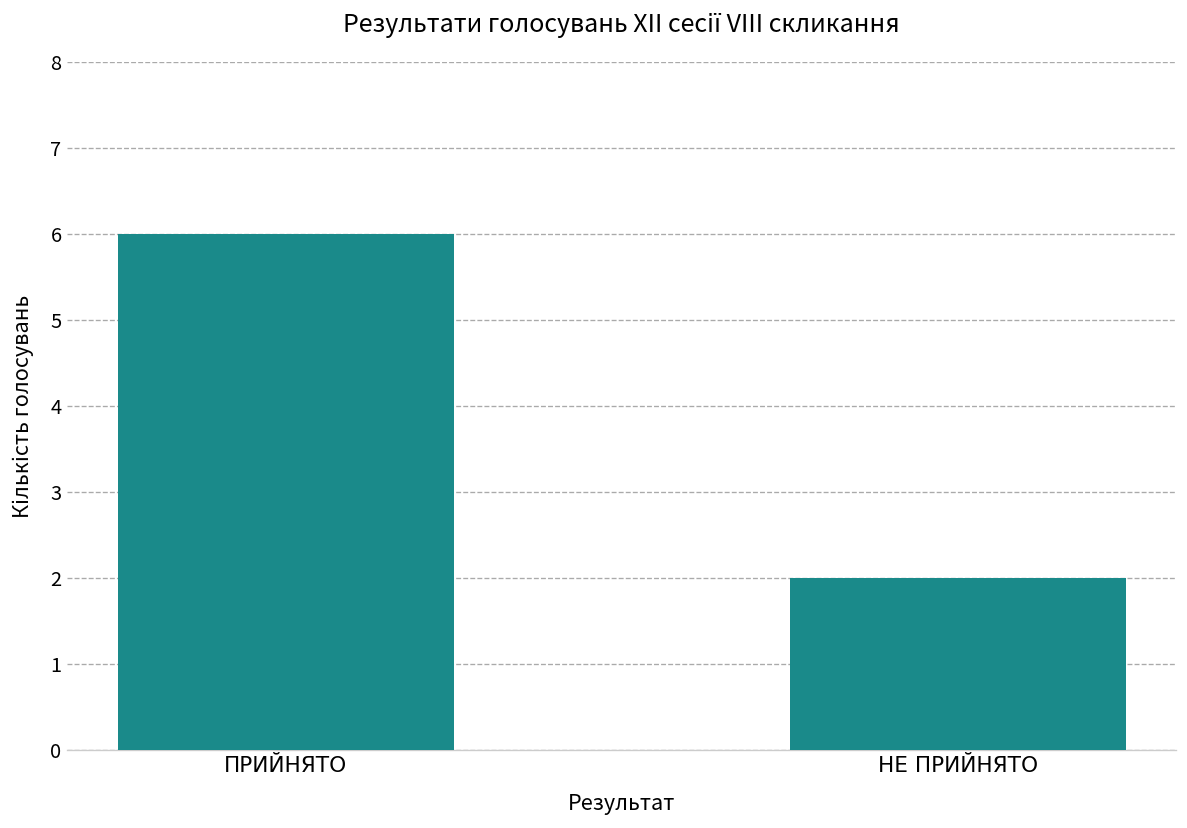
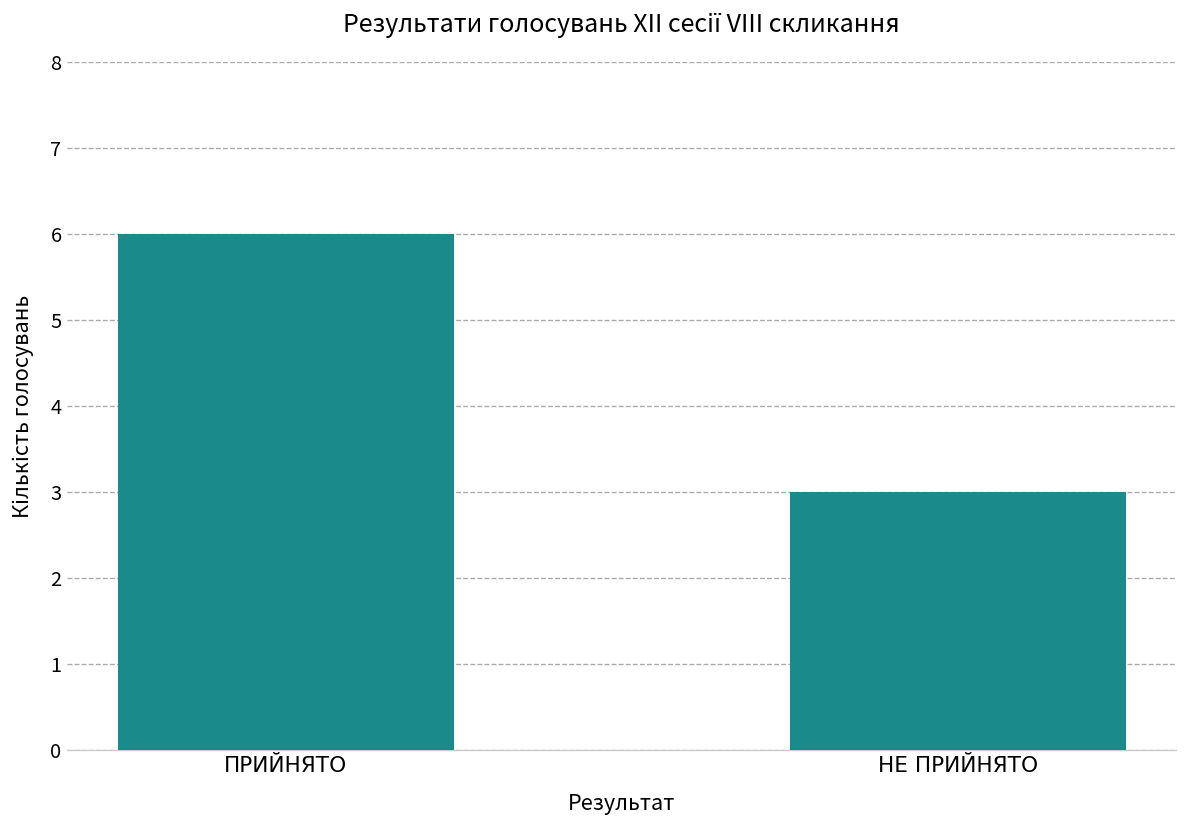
НЕ ПРИЙНЯТО: 2 -> 3
